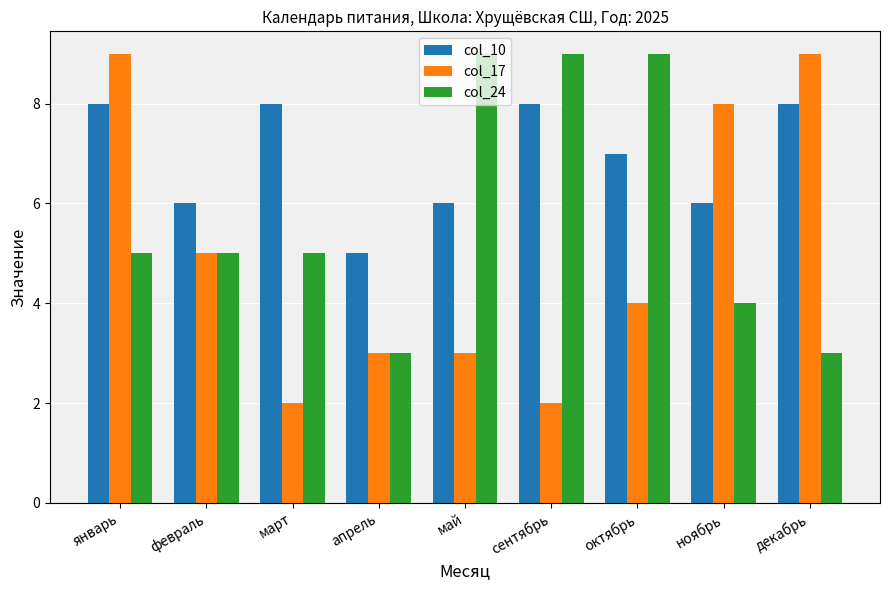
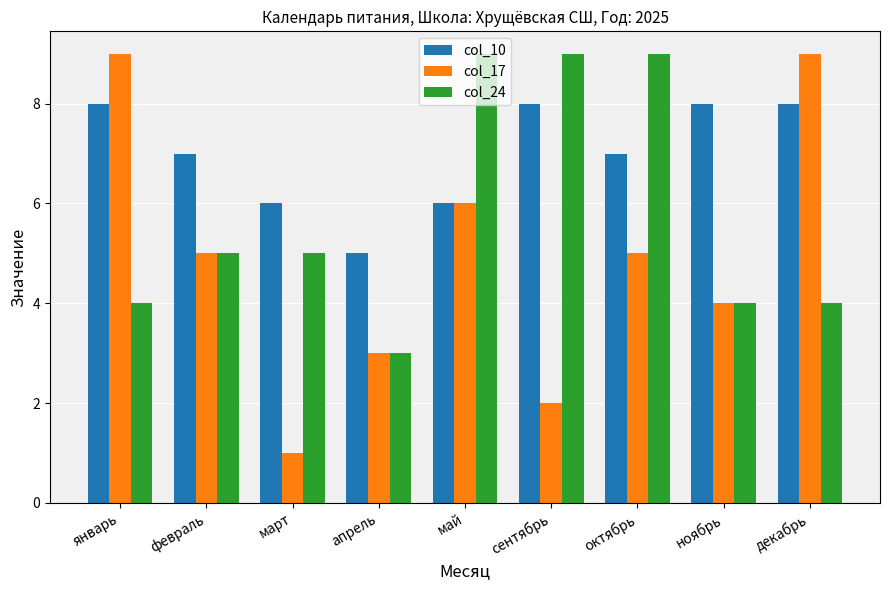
col_24, январь: 5 -> 4
col_10, февраль: 6 -> 7
col_10, март: 8 -> 6
col_17, март: 2 -> 1
col_17, май: 3 -> 6
col_17, октябрь: 4 -> 5
col_10, ноябрь: 6 -> 8
col_17, ноябрь: 8 -> 4
col_24, декабрь: 3 -> 4
